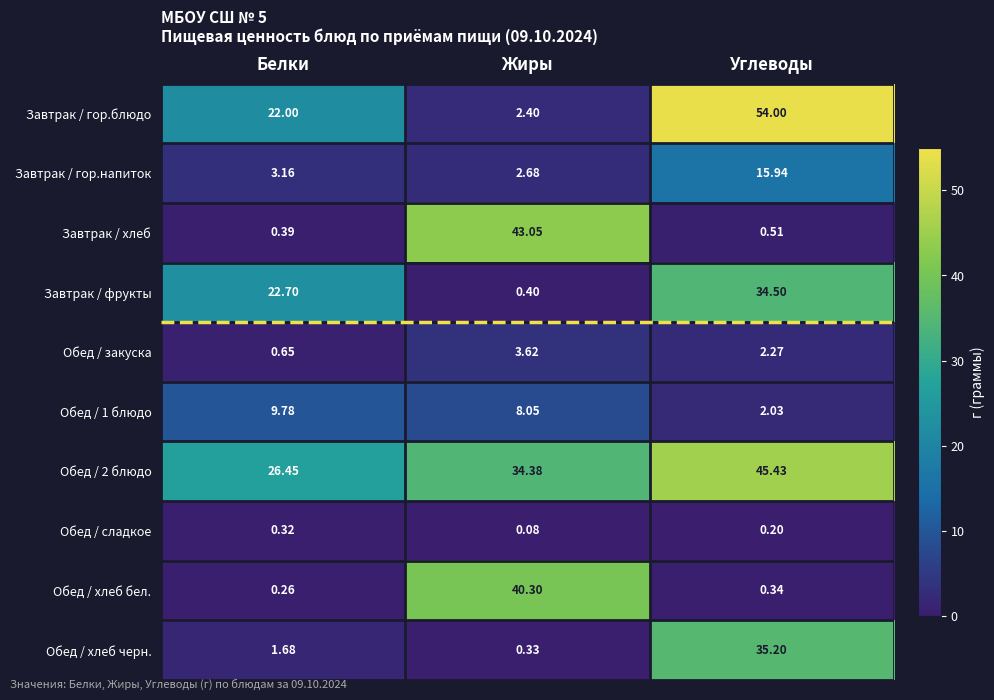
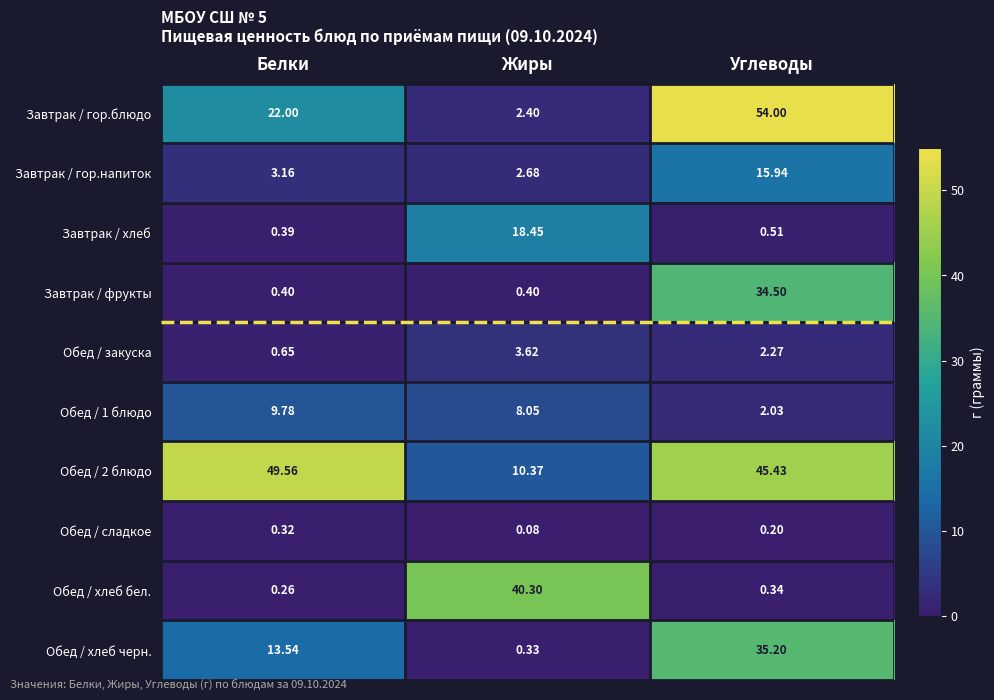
Завтрак / хлеб, Жиры: 43.05 -> 18.45
Завтрак / фрукты, Белки: 22.70 -> 0.40
Обед / 2 блюдо, Белки: 26.45 -> 49.56
Обед / 2 блюдо, Жиры: 34.38 -> 10.37
Обед / хлеб черн., Белки: 1.68 -> 13.54
